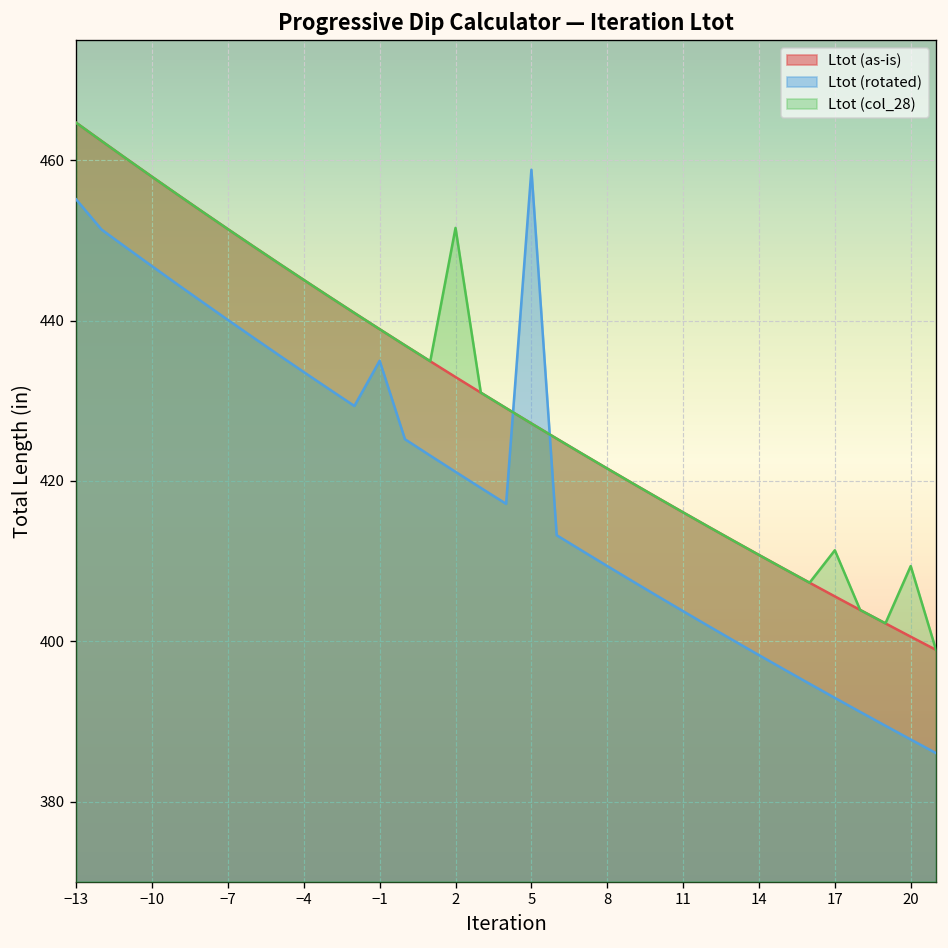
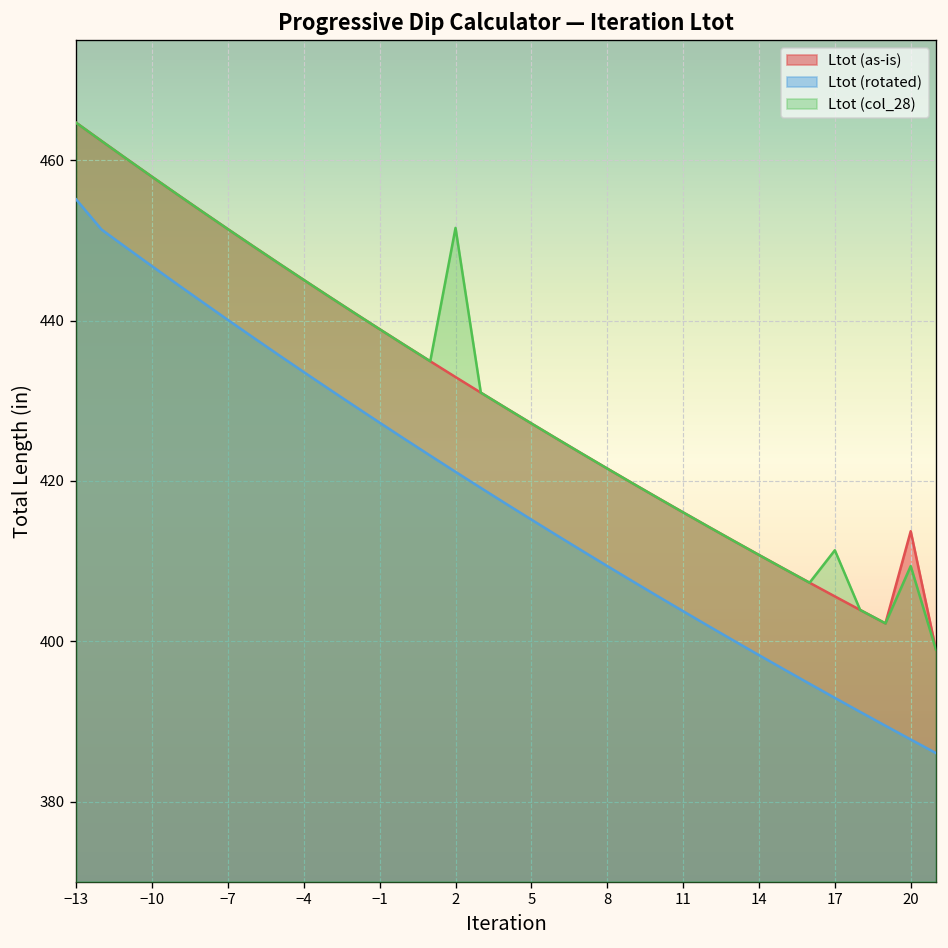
Ltot (rotated), −1: 435 -> 427
Ltot (rotated), 5: 459 -> 415
Ltot (as-is), 20: 401 -> 414
